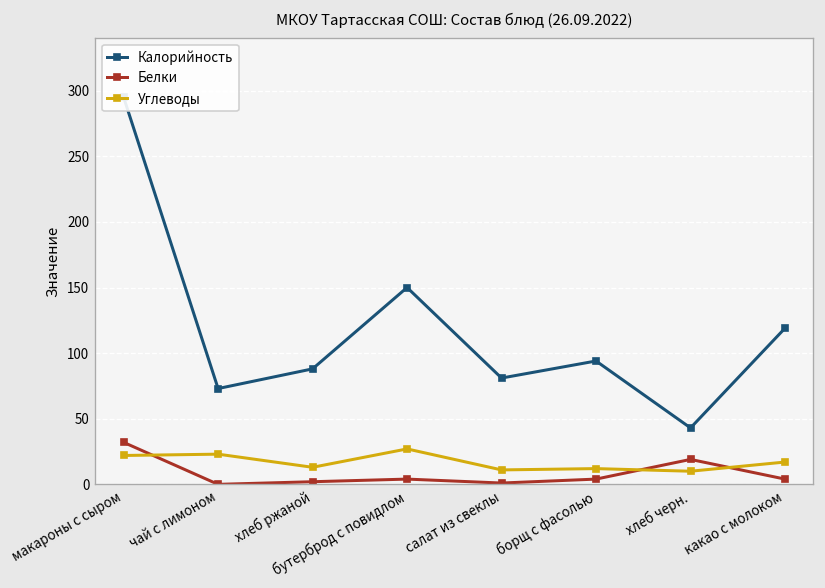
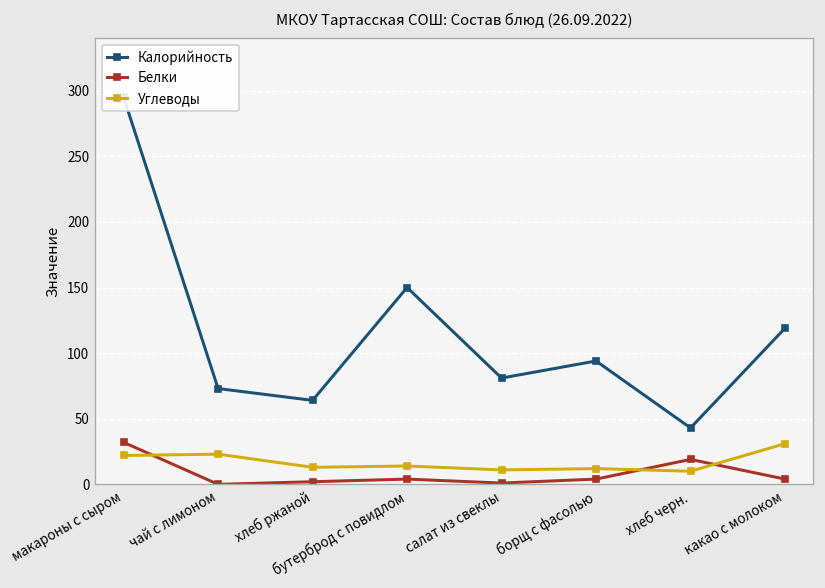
Калорийность, хлеб ржаной: 88 -> 64
Углеводы, бутерброд с повидлом: 27 -> 14
Углеводы, какао с молоком: 17 -> 31
